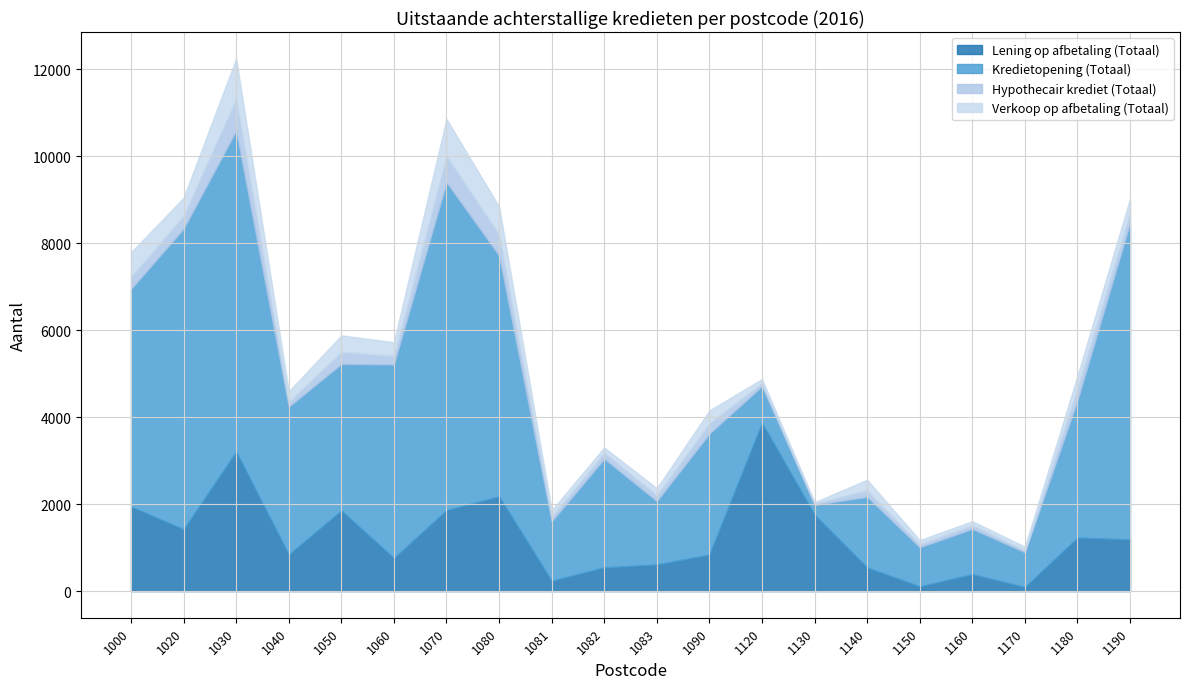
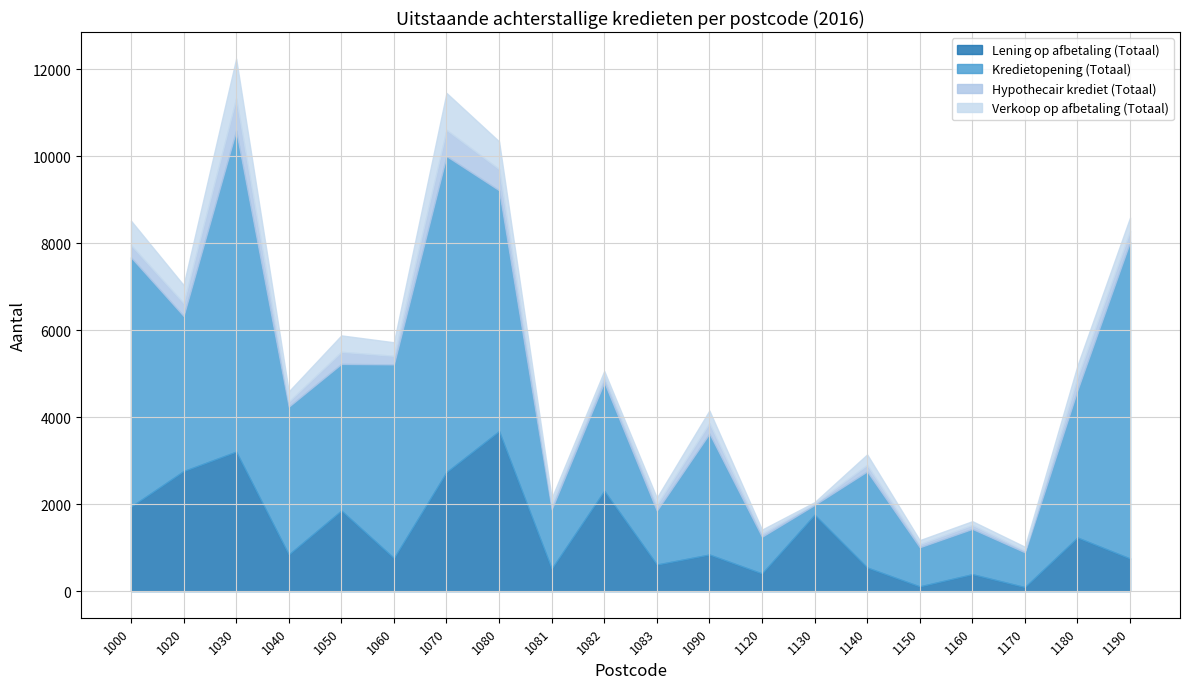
Kredietopening (Totaal), 1000: 5000 -> 5700
Lening op afbetaling (Totaal), 1020: 1400 -> 2800
Kredietopening (Totaal), 1020: 6900 -> 3600
Lening op afbetaling (Totaal), 1070: 1900 -> 2700
Kredietopening (Totaal), 1070: 7500 -> 7300
Lening op afbetaling (Totaal), 1080: 2200 -> 3700
Lening op afbetaling (Totaal), 1081: 200 -> 500
Lening op afbetaling (Totaal), 1082: 500 -> 2300
Kredietopening (Totaal), 1083: 1500 -> 1200
Lening op afbetaling (Totaal), 1120: 3900 -> 400
Kredietopening (Totaal), 1140: 1600 -> 2200
Kredietopening (Totaal), 1180: 3200 -> 3400
Lening op afbetaling (Totaal), 1190: 1200 -> 800
